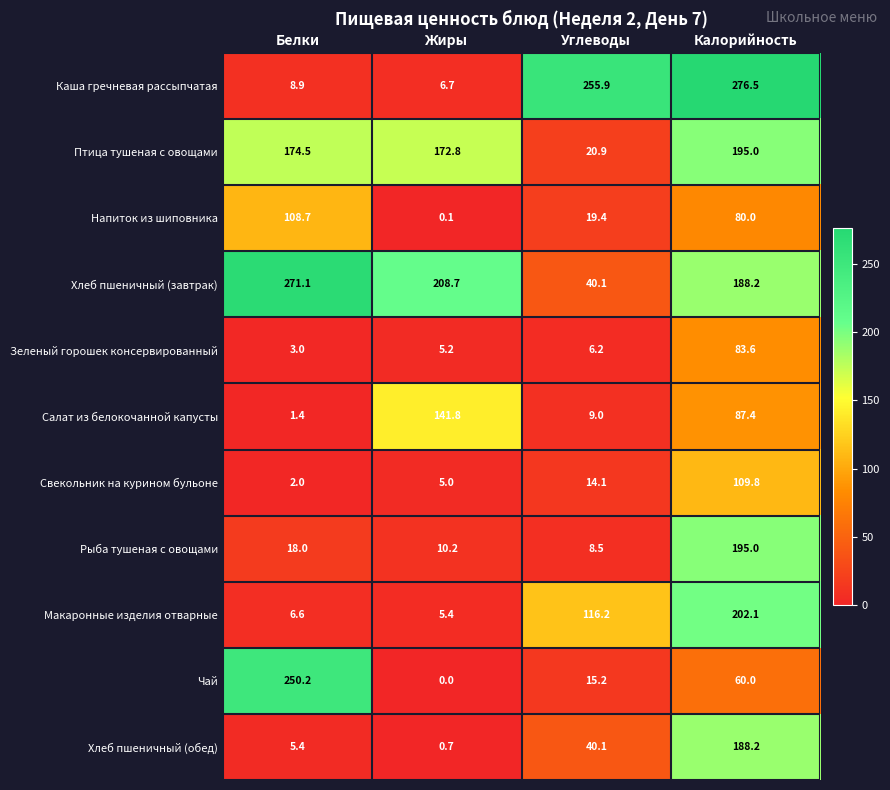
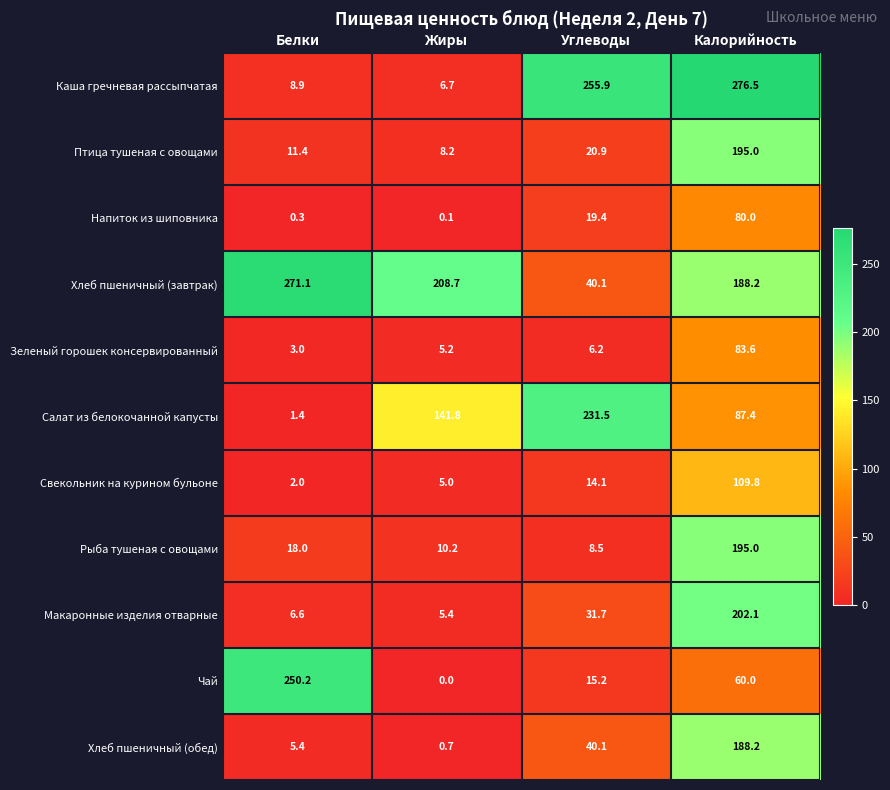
Птица тушеная с овощами, Белки: 174.5 -> 11.4
Птица тушеная с овощами, Жиры: 172.8 -> 8.2
Напиток из шиповника, Белки: 108.7 -> 0.3
Салат из белокочанной капусты, Углеводы: 9.0 -> 231.5
Макаронные изделия отварные, Углеводы: 116.2 -> 31.7
